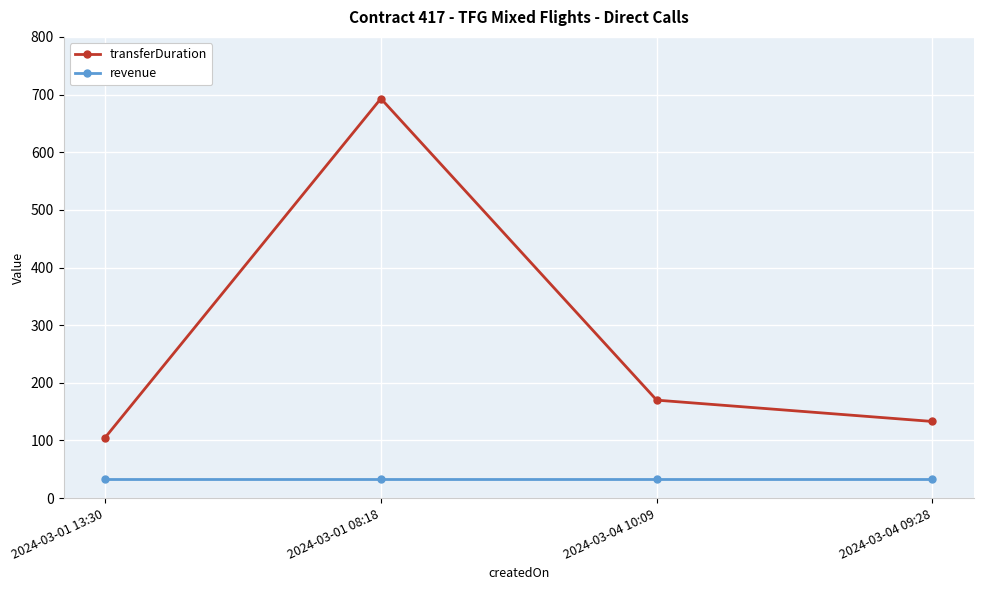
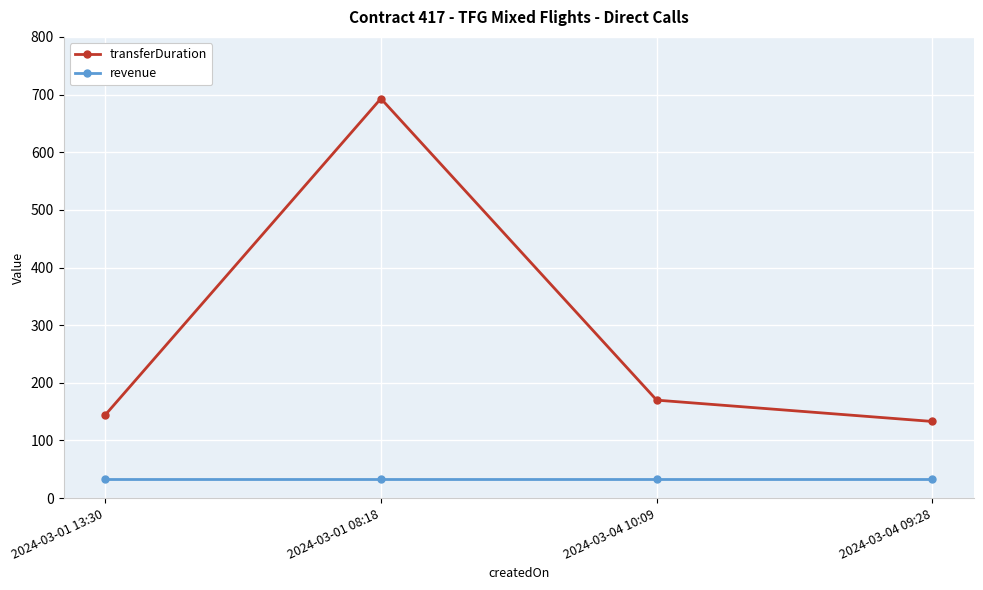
transferDuration, 2024-03-01 13:30: 110 -> 140
